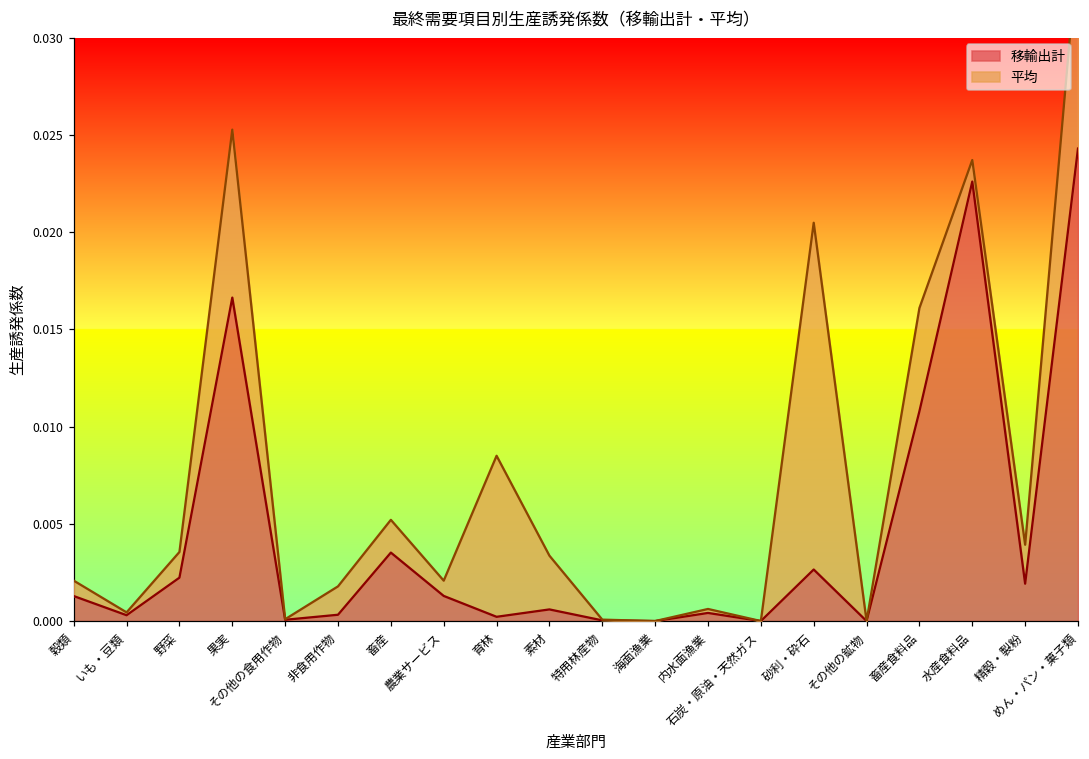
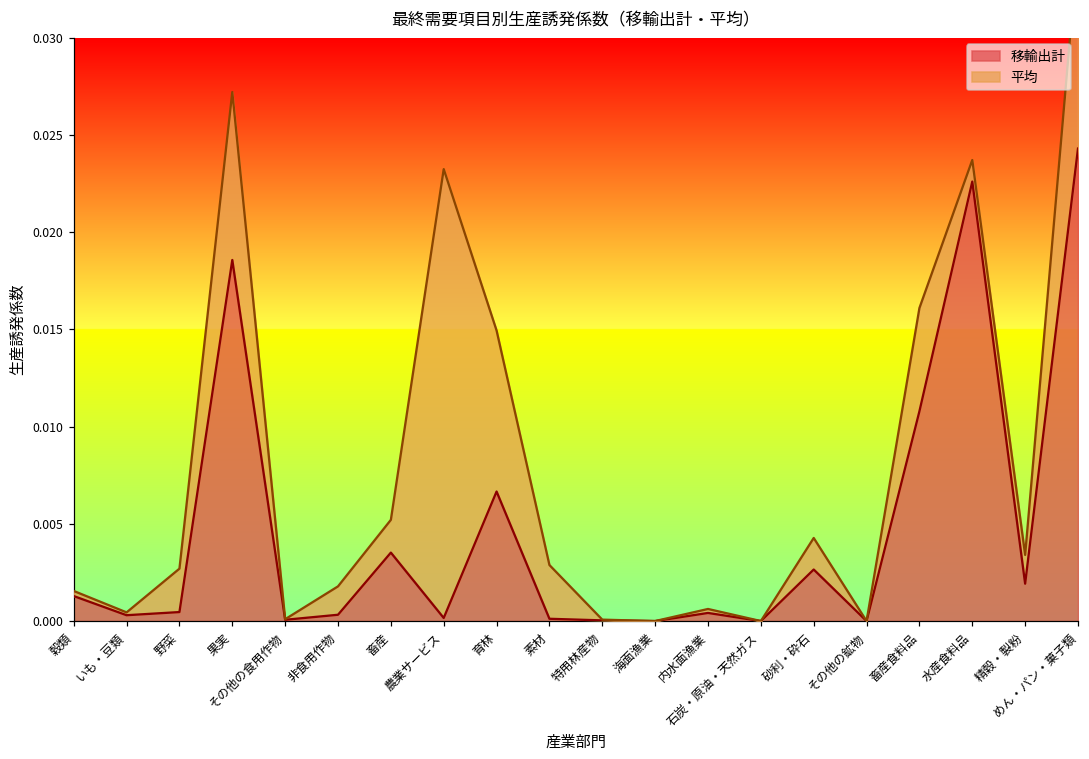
平均, 穀類: 0.0008 -> 0.0003
移輸出計, 野菜: 0.0022 -> 0.0005
平均, 野菜: 0.0013 -> 0.0022
移輸出計, 果実: 0.0166 -> 0.0186
移輸出計, 農業サービス: 0.0013 -> 0.0002
平均, 農業サービス: 0.0008 -> 0.0231
移輸出計, 育林: 0.0002 -> 0.0067
移輸出計, 素材: 0.0006 -> 0.0001
平均, 砂利・砕石: 0.0178 -> 0.0016
平均, 精穀・製粉: 0.0020 -> 0.0015
